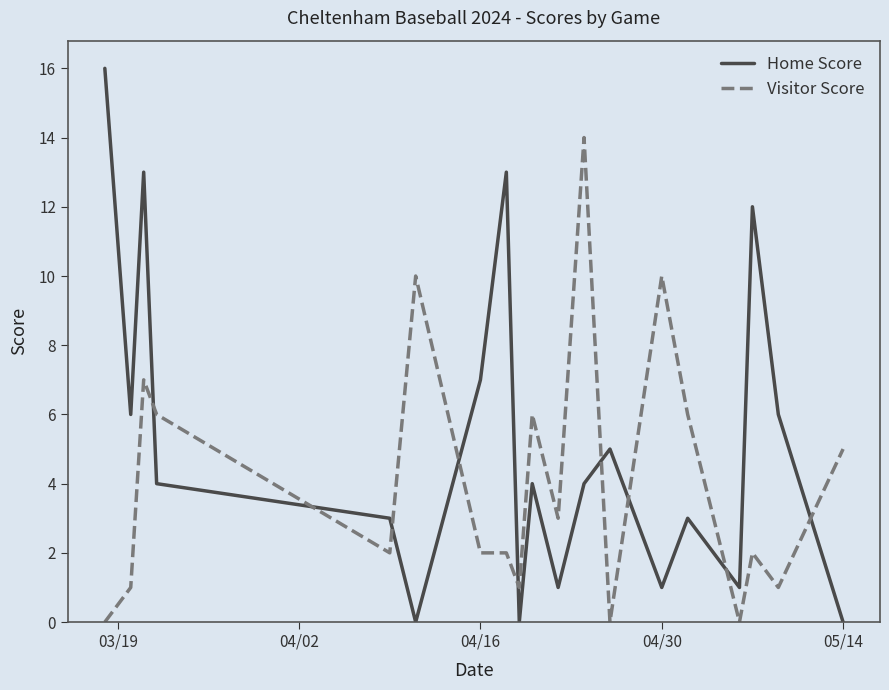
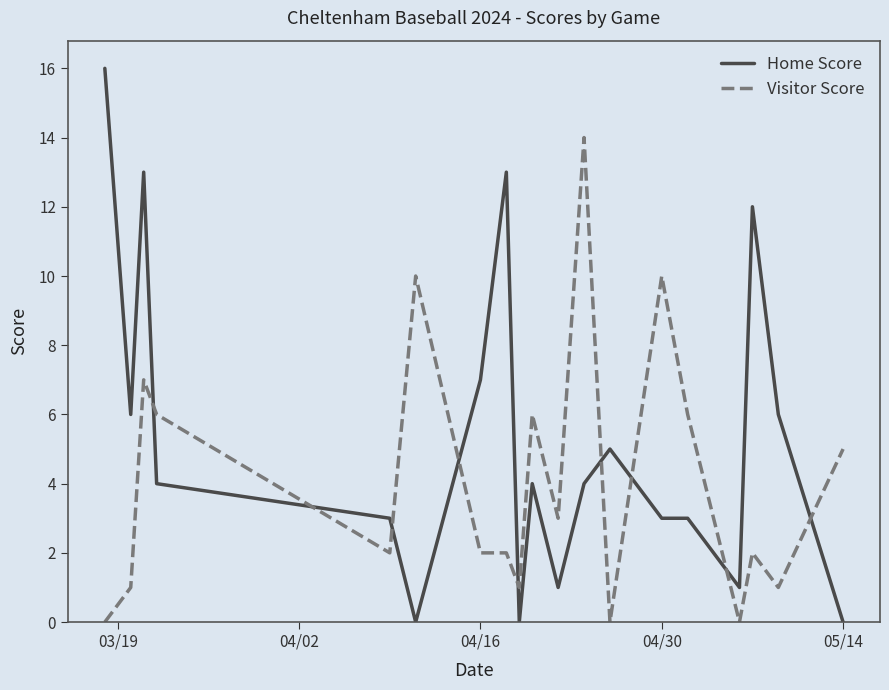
Home Score, 04/30: 1 -> 3
